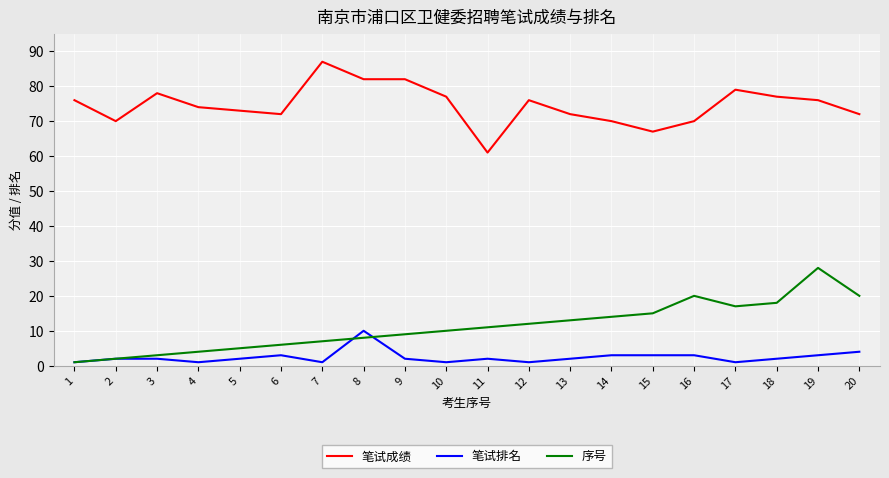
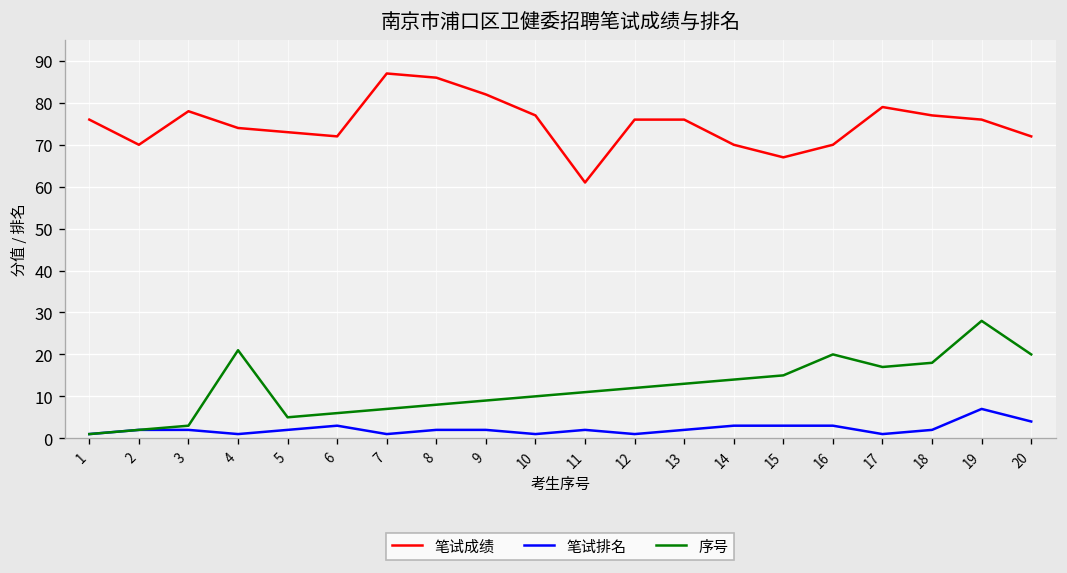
序号, 4: 4 -> 21
笔试成绩, 8: 82 -> 86
笔试排名, 8: 10 -> 2
笔试成绩, 13: 72 -> 76
笔试排名, 19: 3 -> 7
